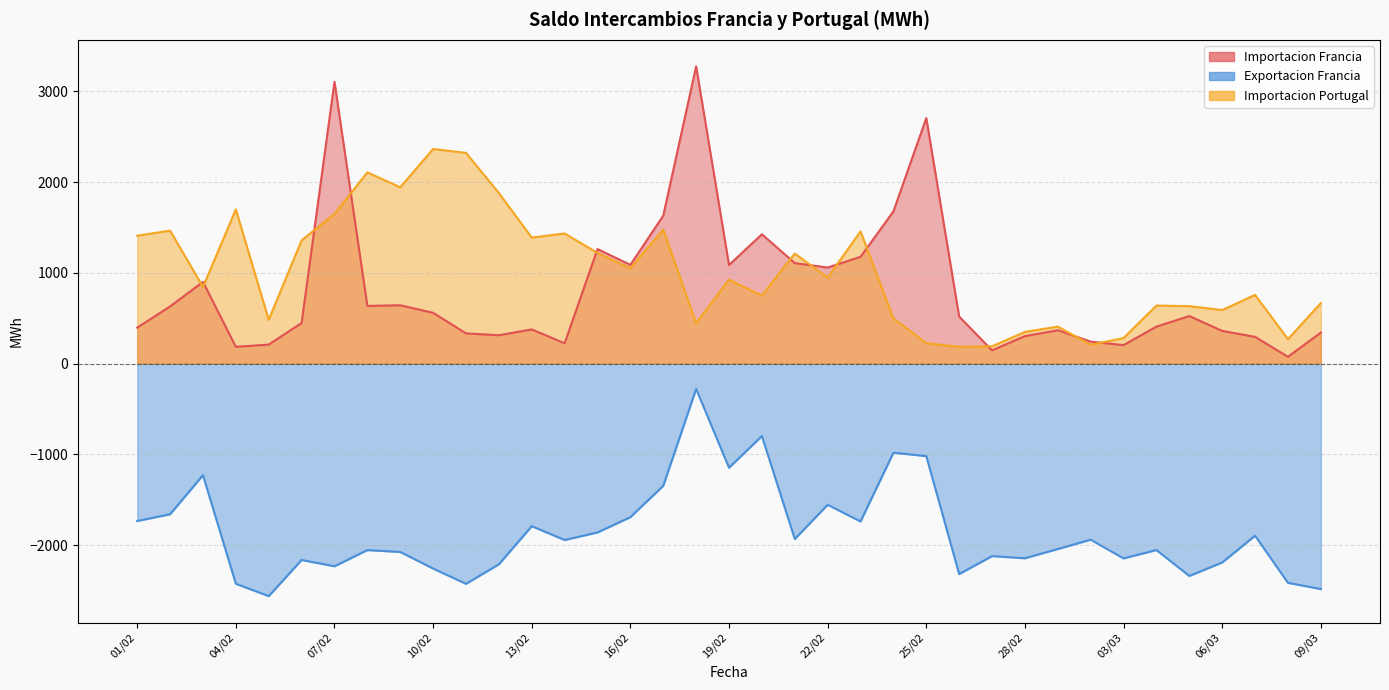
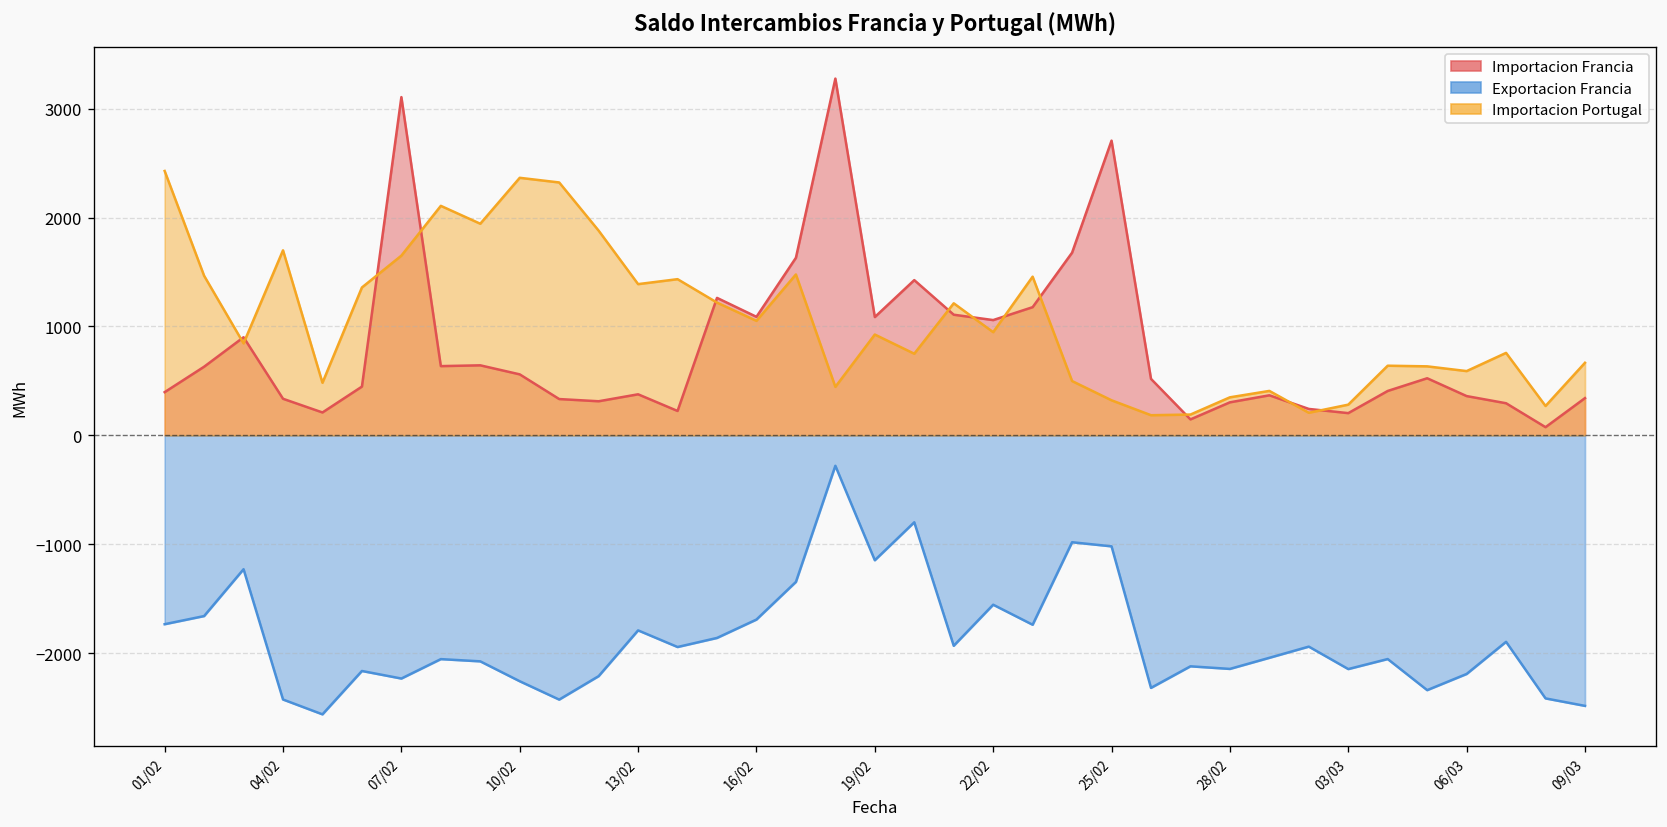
Importacion Portugal, 01/02: 1400 -> 2400
Importacion Francia, 04/02: 200 -> 300
Importacion Portugal, 25/02: 200 -> 300
